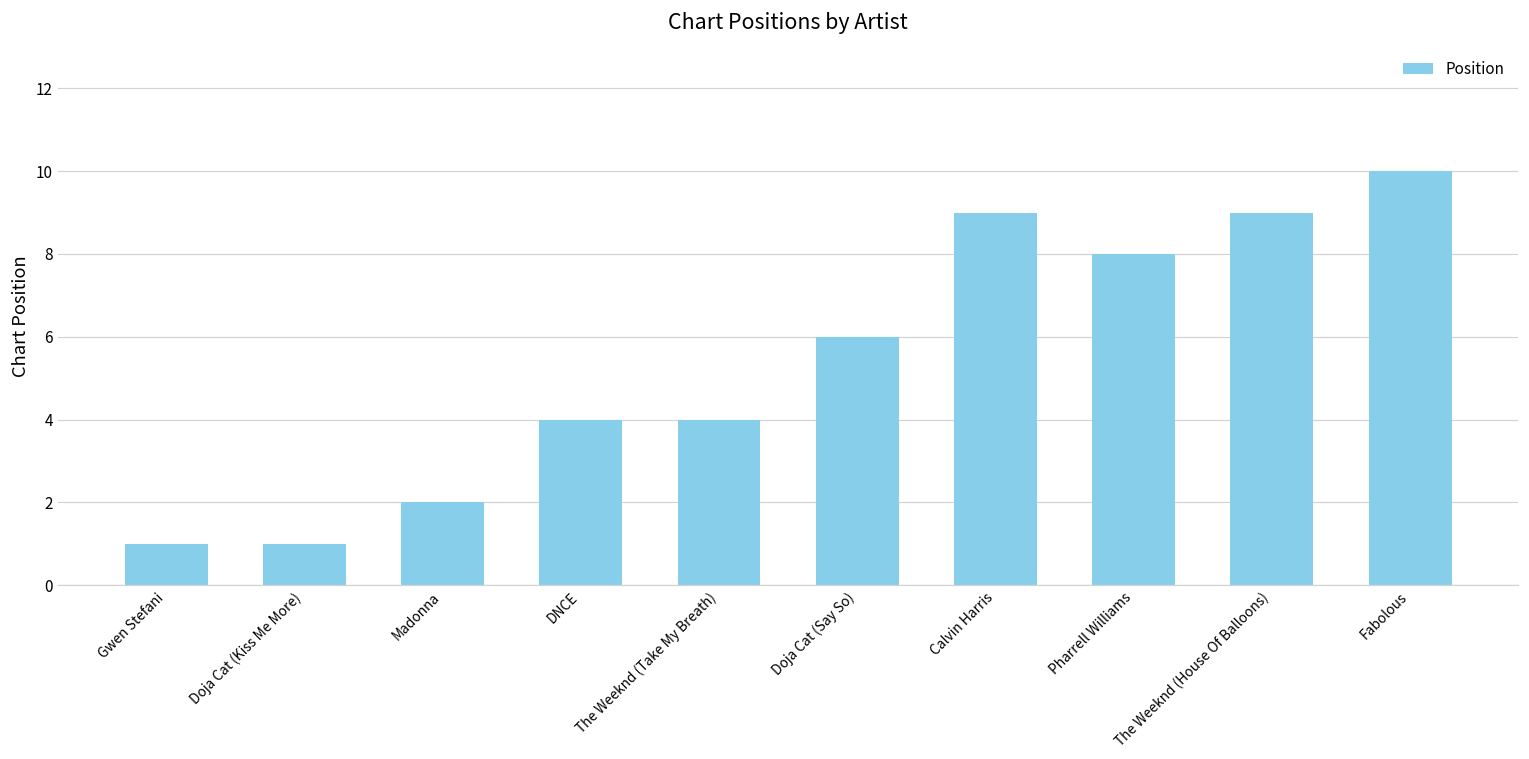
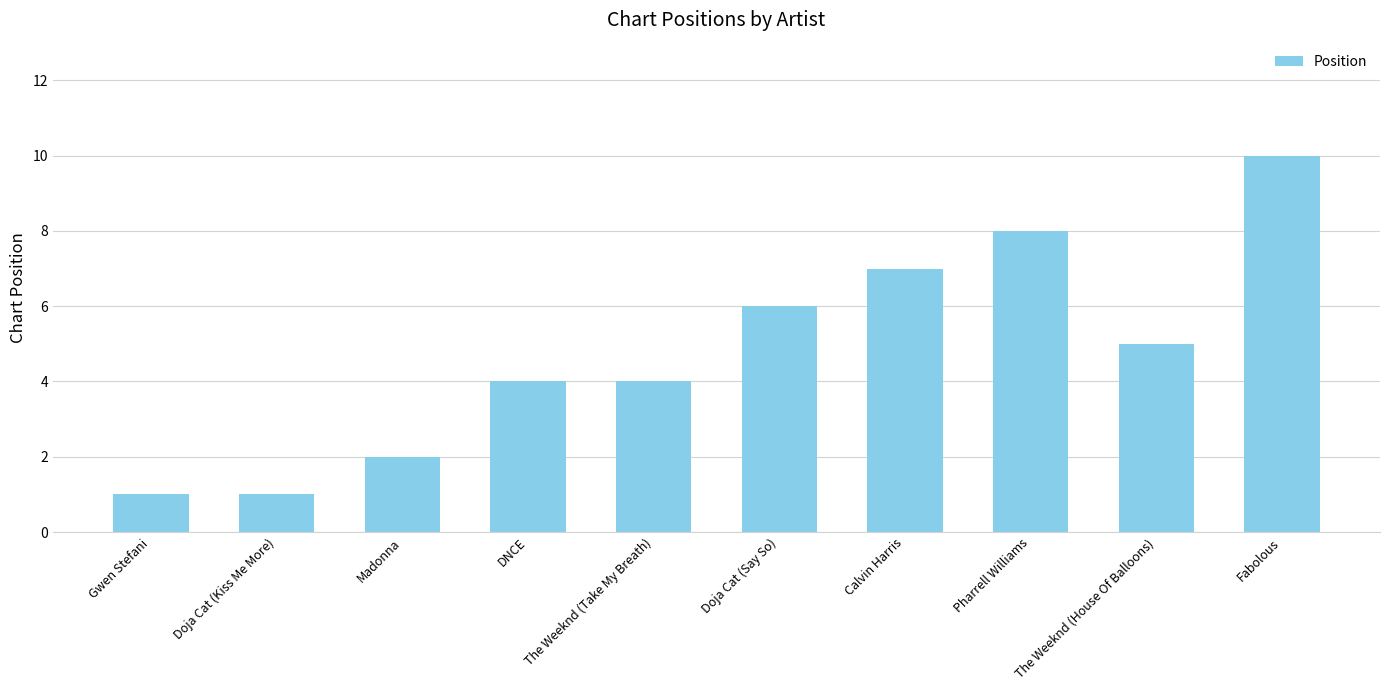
Calvin Harris: 9 -> 7
The Weeknd (House Of Balloons): 9 -> 5
